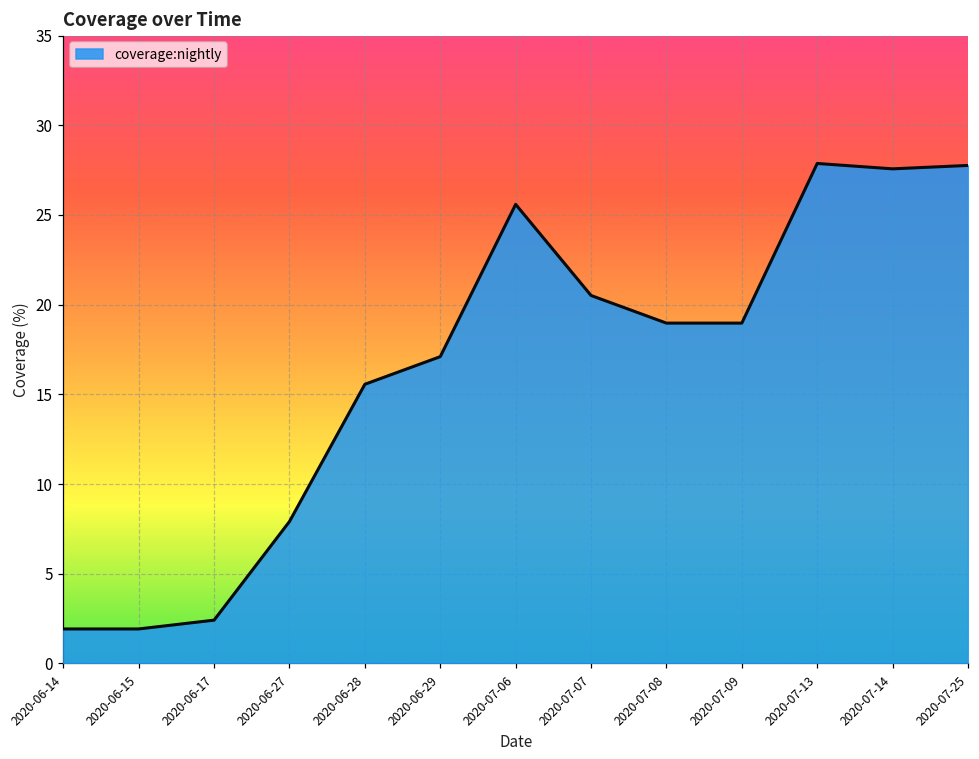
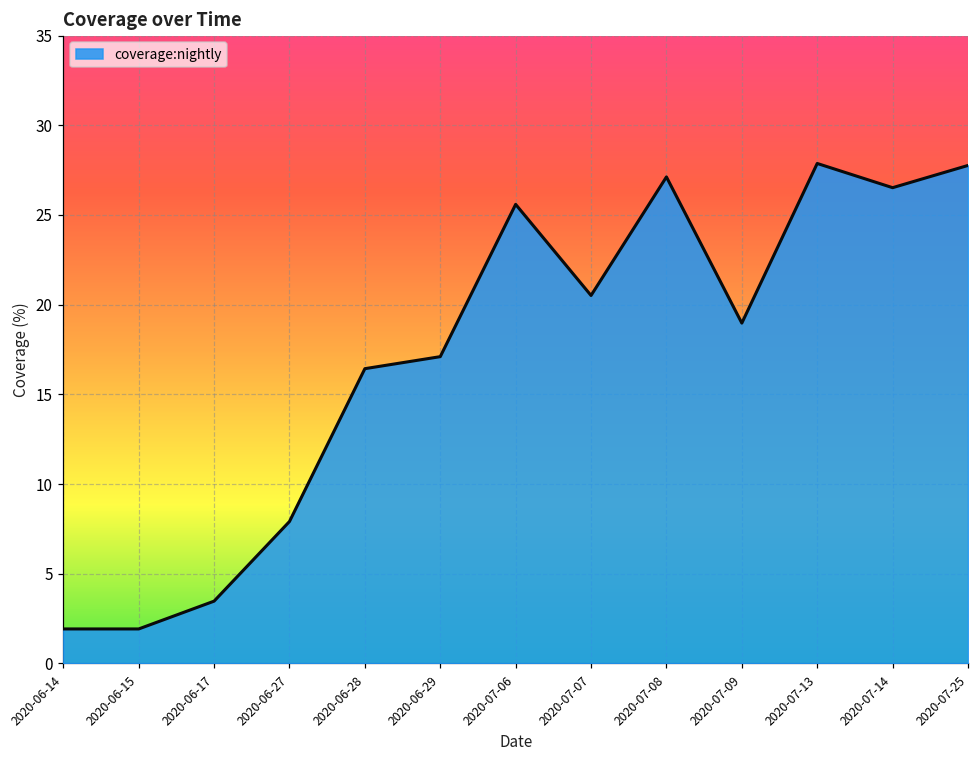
2020-06-17: 2.4 -> 3.5
2020-06-28: 15.6 -> 16.4
2020-07-08: 19.0 -> 27.1
2020-07-14: 27.6 -> 26.5
